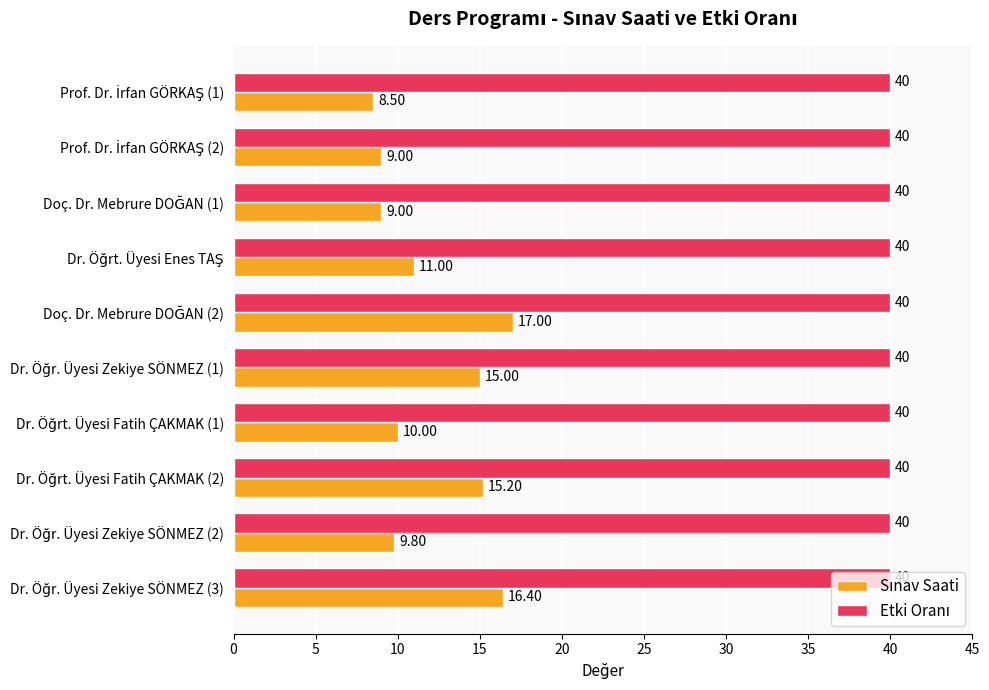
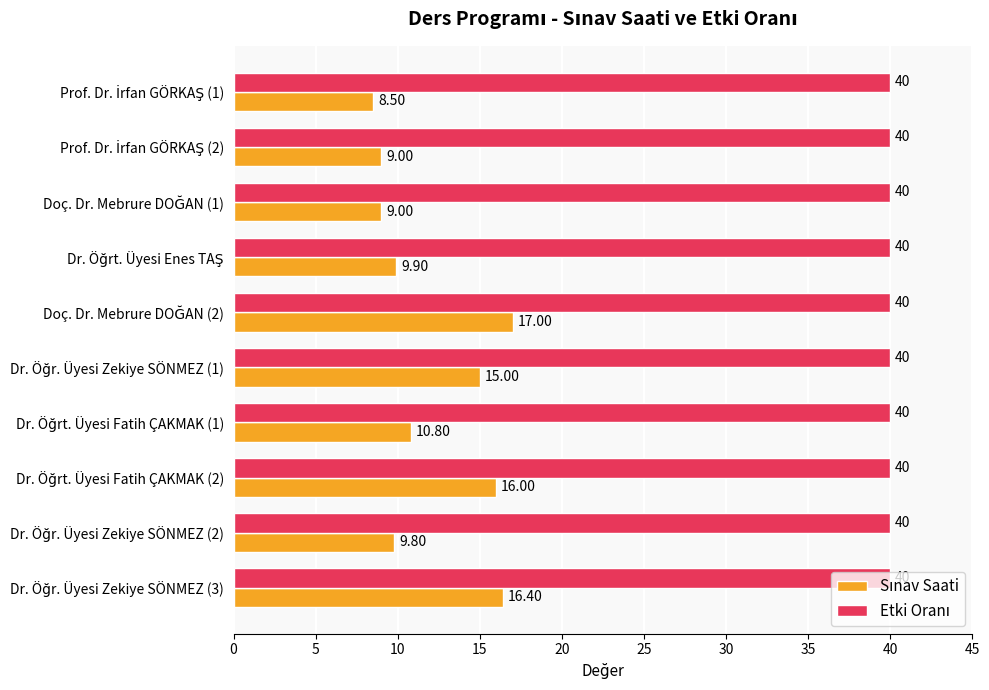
Sınav Saati, Dr. Öğrt. Üyesi Enes TAŞ: 11.00 -> 9.90
Sınav Saati, Dr. Öğrt. Üyesi Fatih ÇAKMAK (1): 10.00 -> 10.80
Sınav Saati, Dr. Öğrt. Üyesi Fatih ÇAKMAK (2): 15.20 -> 16.00
